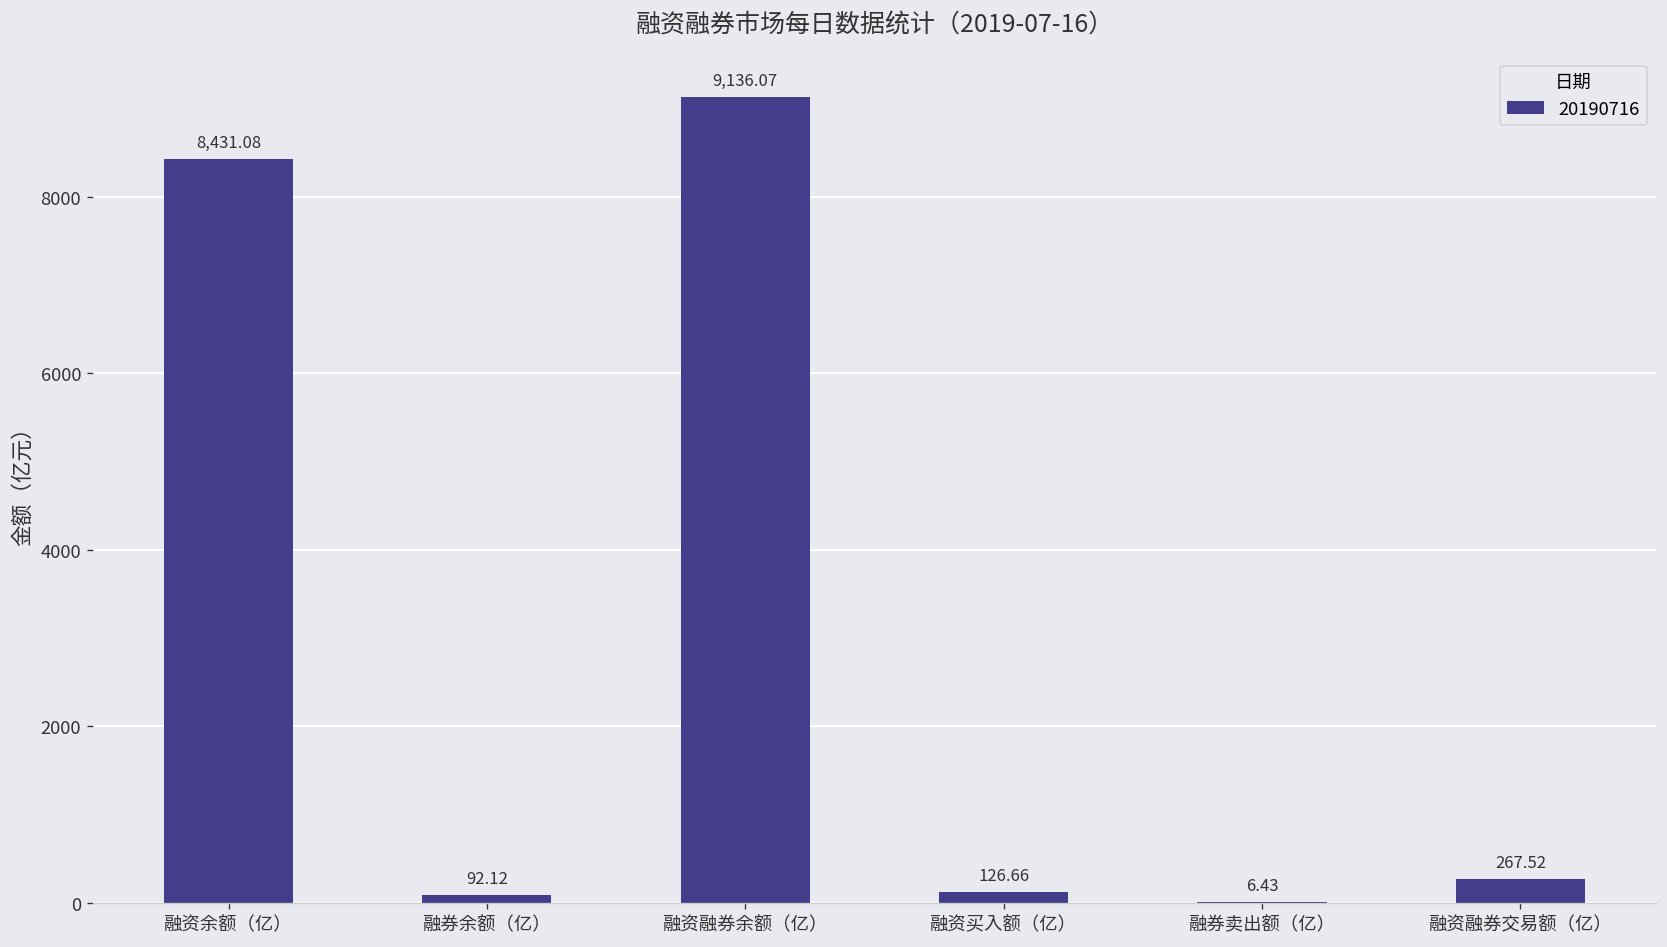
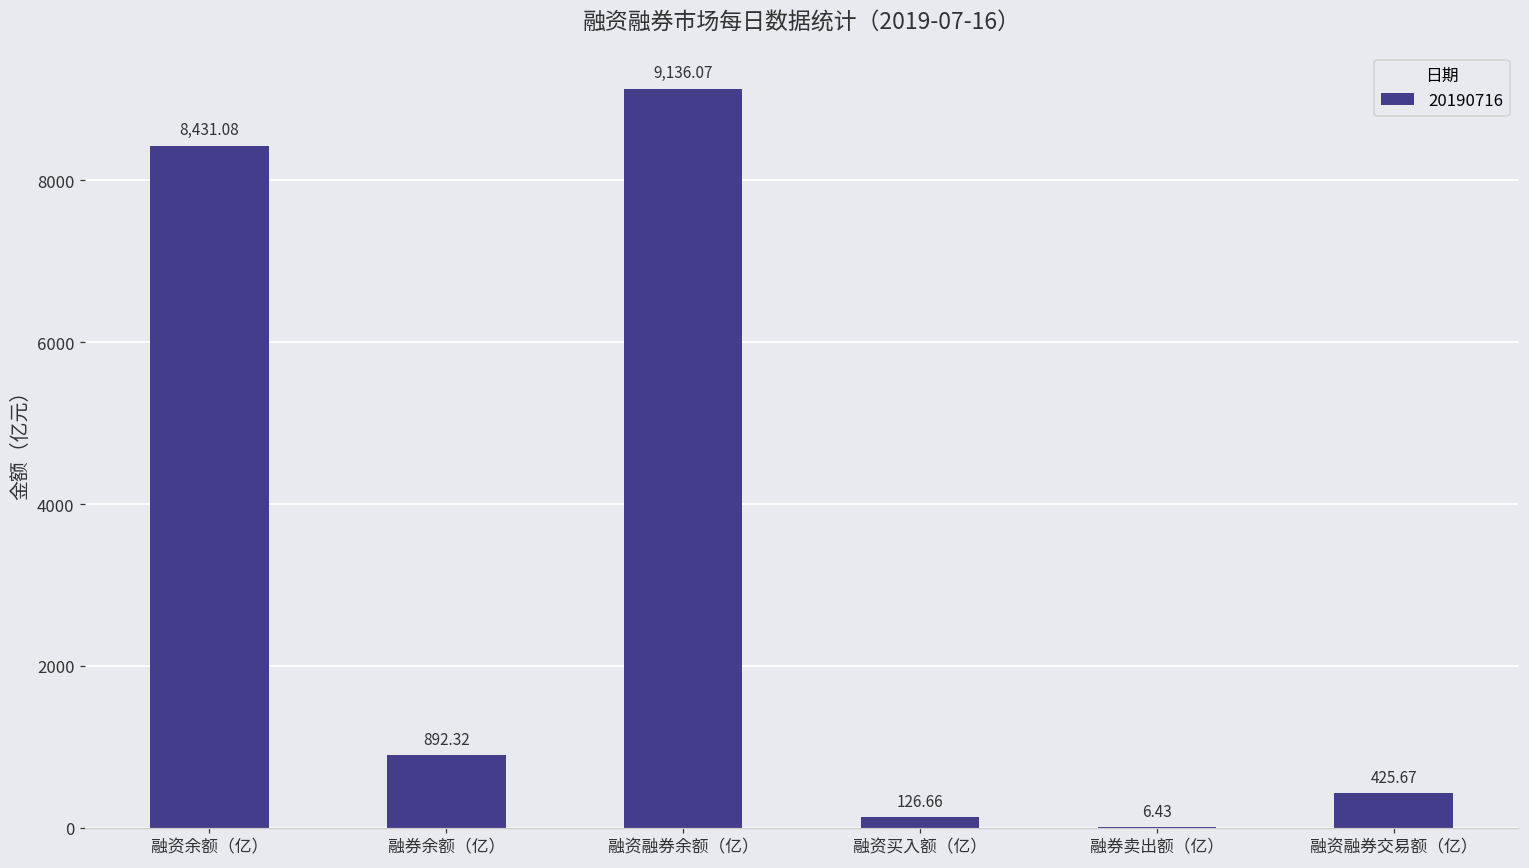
融券余额（亿）: 92.12 -> 892.32
融资融券交易额（亿）: 267.52 -> 425.67
